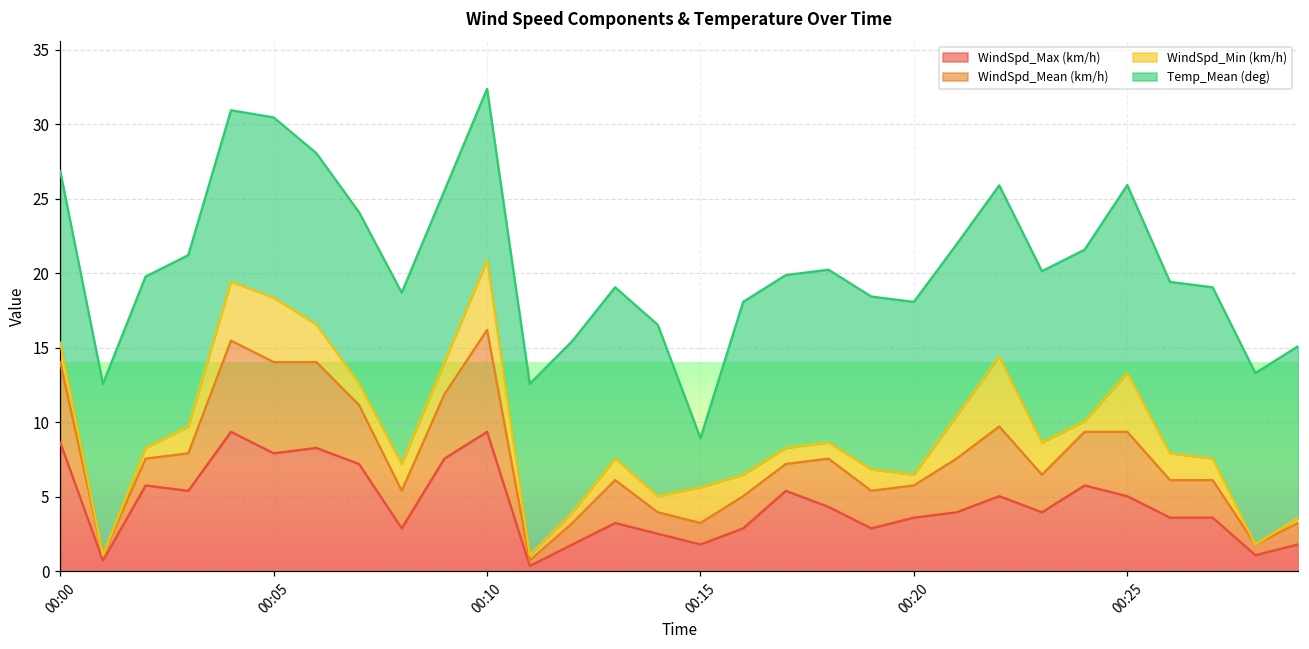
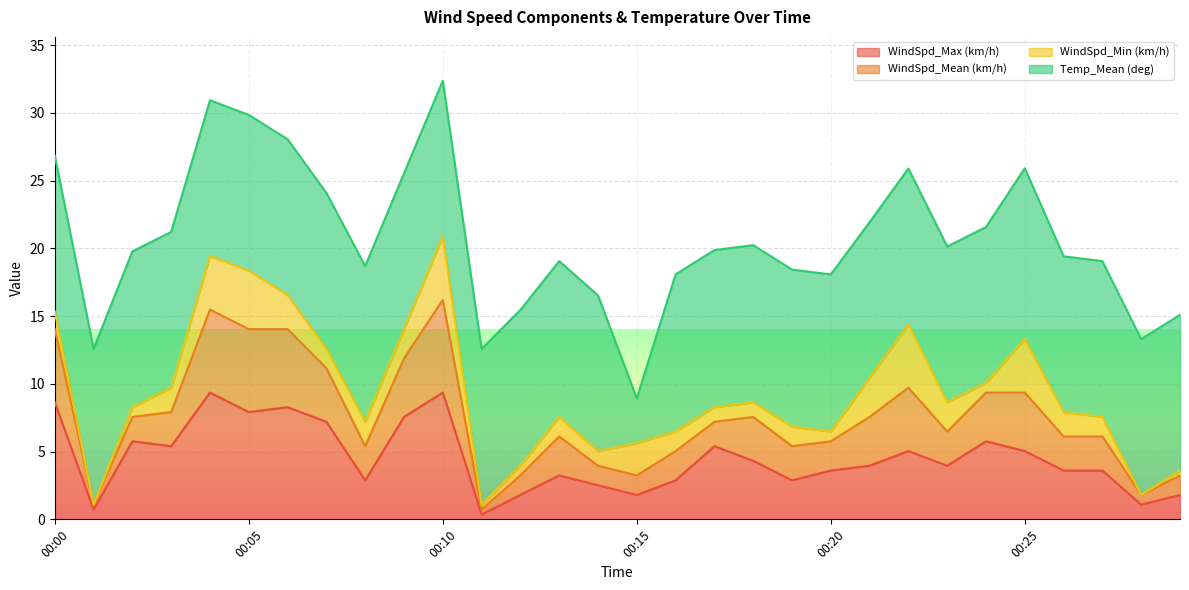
Temp_Mean (deg), 00:05: 12.1 -> 11.5
